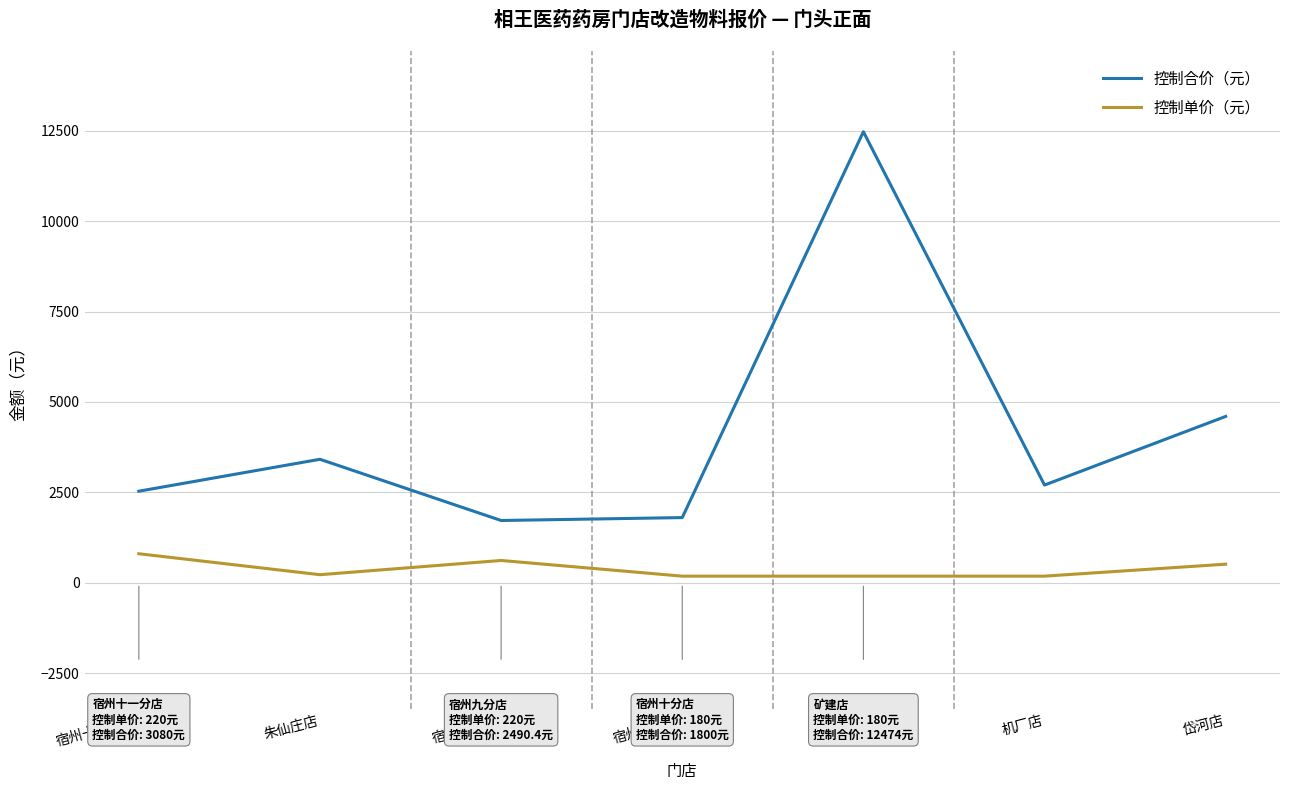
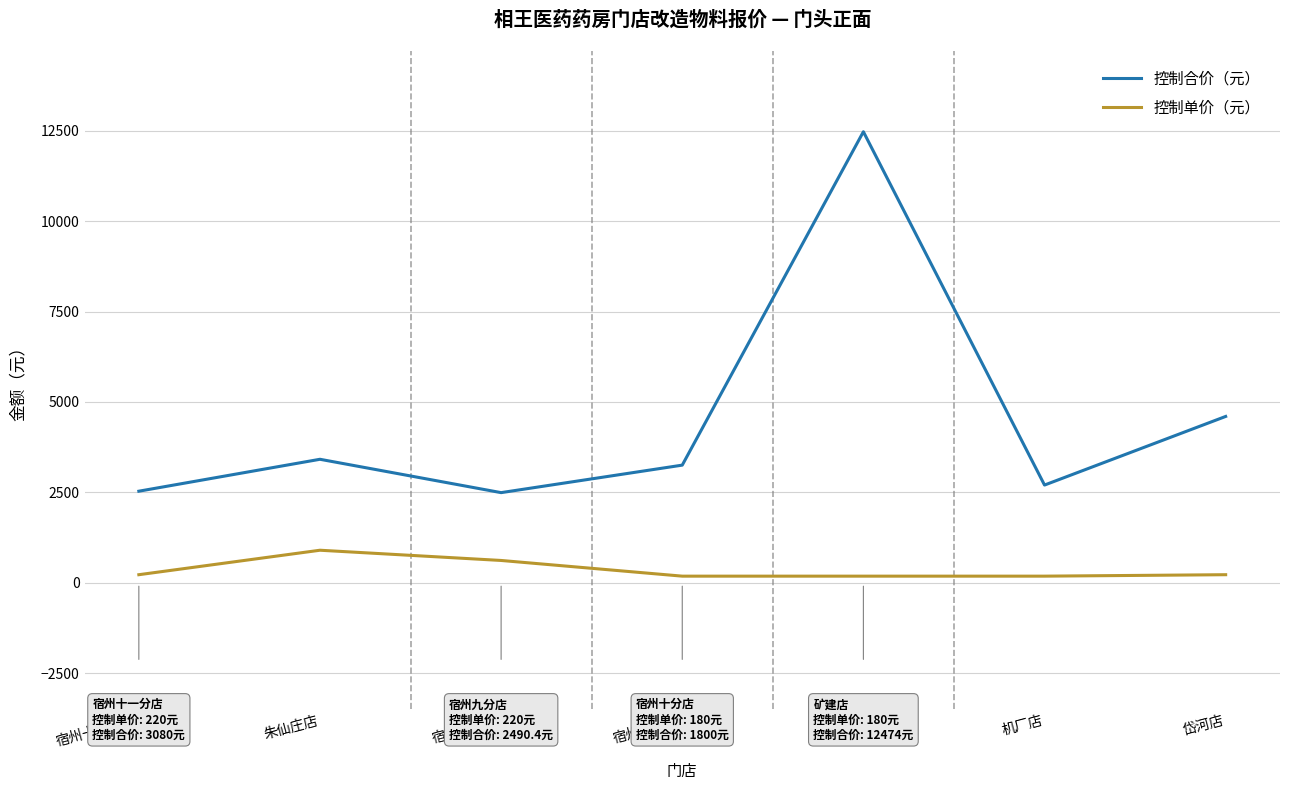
控制单价（元）, 宿州十一分店: 800 -> 200
控制单价（元）, 朱仙庄店: 200 -> 900
控制合价（元）, 宿州九分店: 1700 -> 2500
控制合价（元）, 宿州十分店: 1800 -> 3300
控制单价（元）, 岱河店: 500 -> 200
